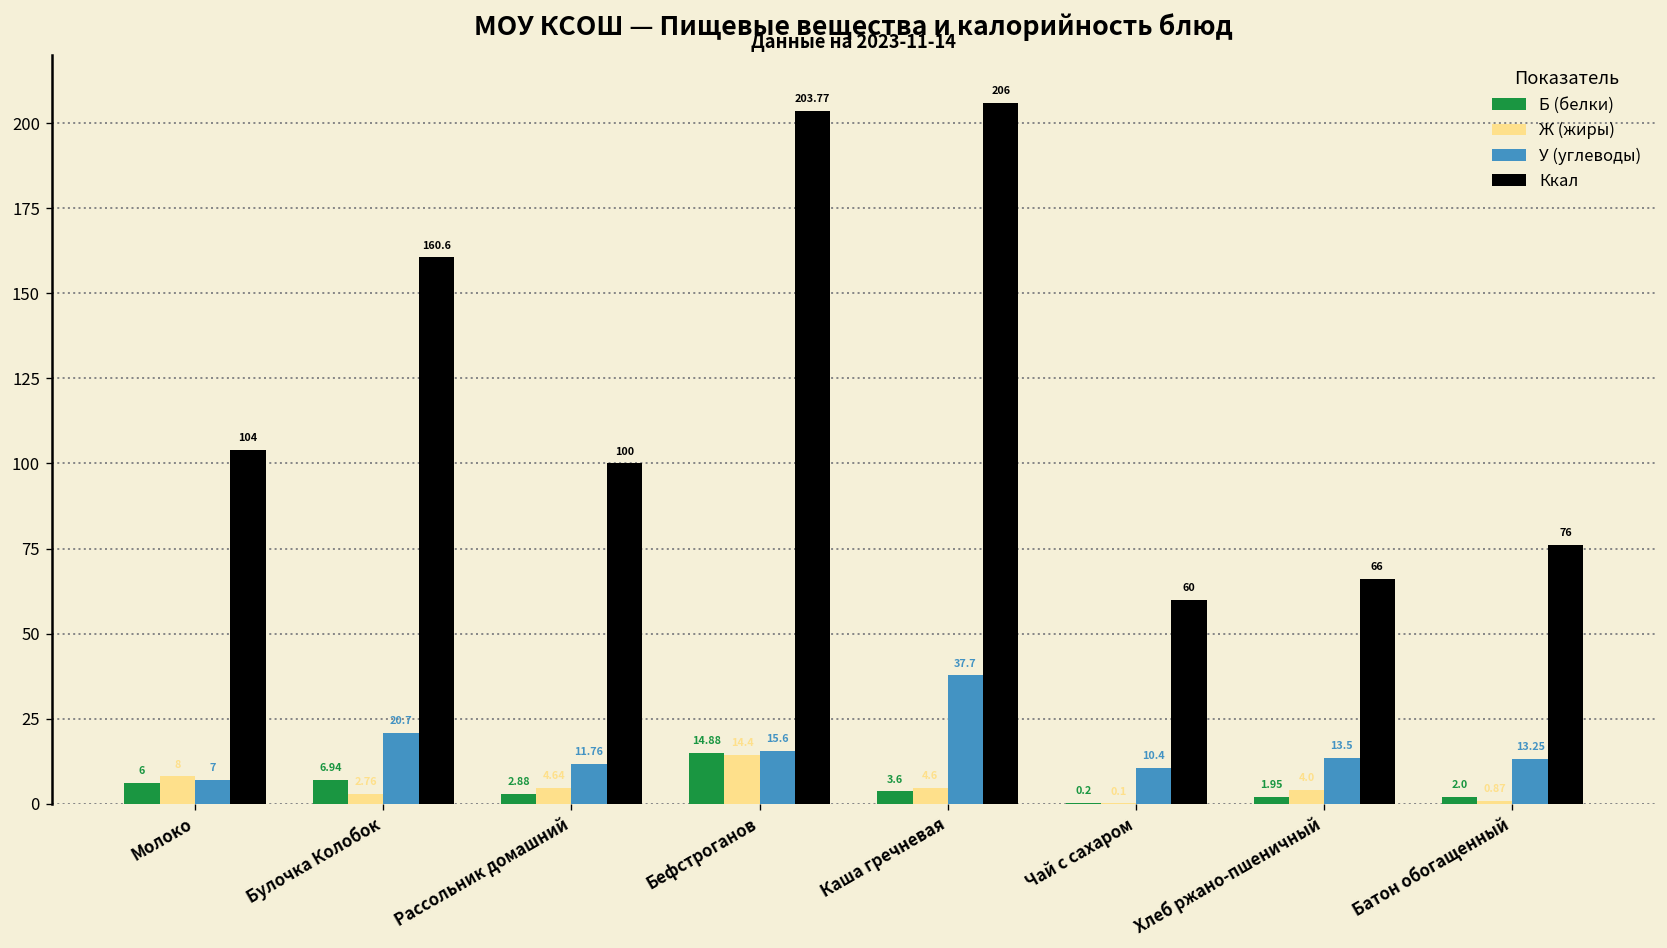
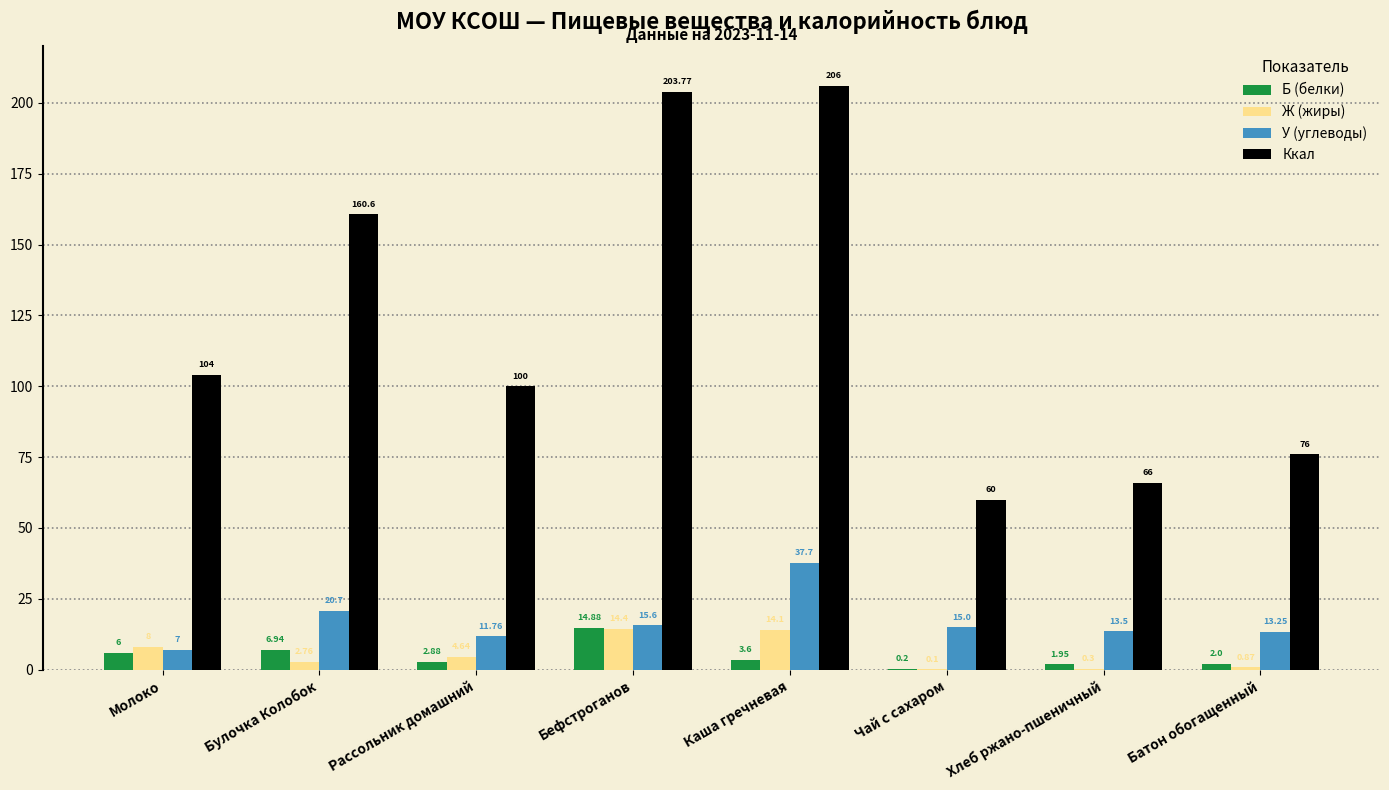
Ж (жиры), Каша гречневая: 4.6 -> 14.1
У (углеводы), Чай с сахаром: 10.4 -> 15.0
Ж (жиры), Хлеб ржано-пшеничный: 4.0 -> 0.3
